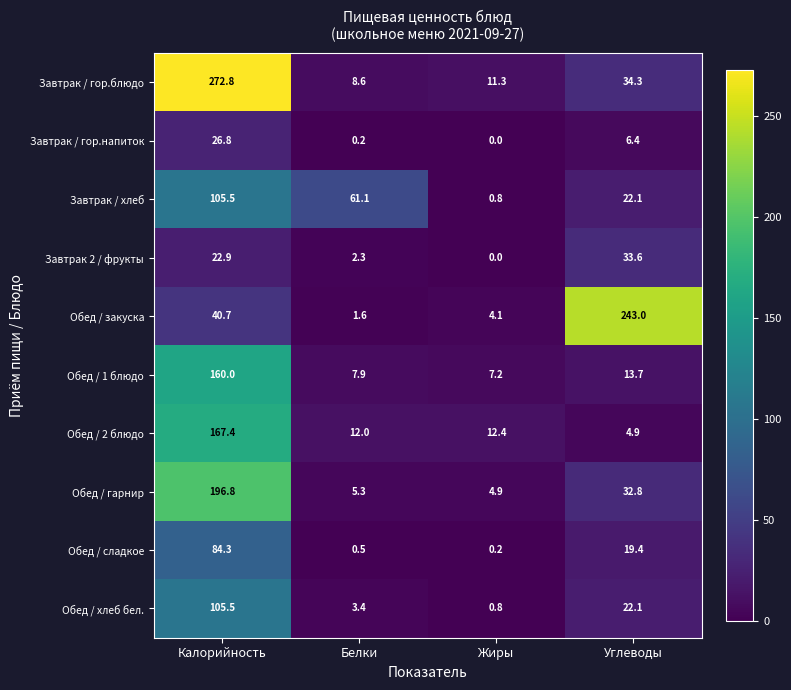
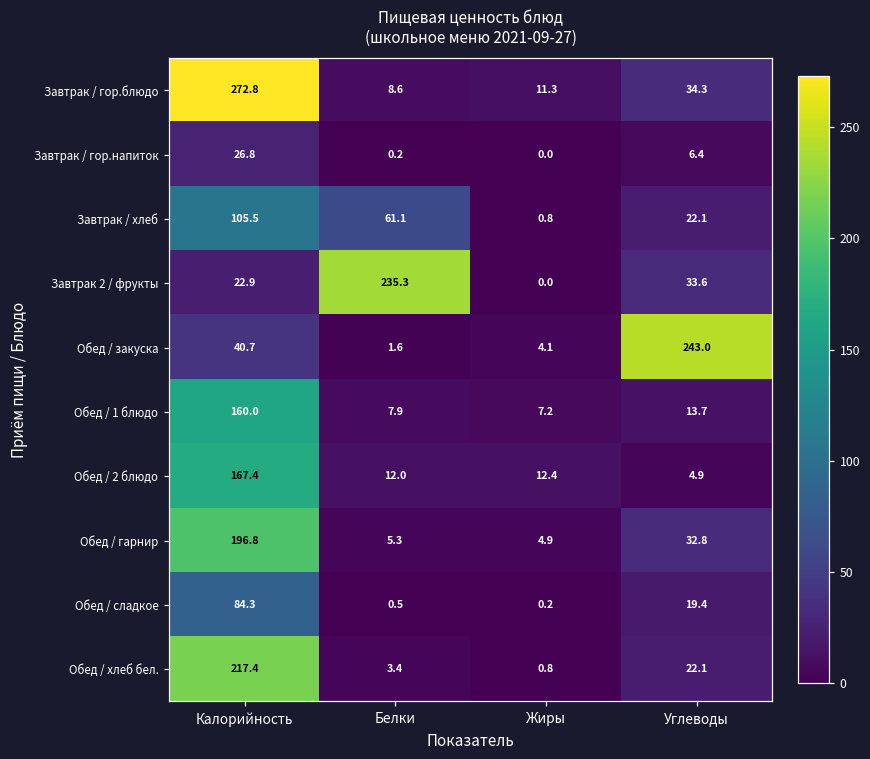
Завтрак 2 / фрукты, Белки: 2.3 -> 235.3
Обед / хлеб бел., Калорийность: 105.5 -> 217.4
